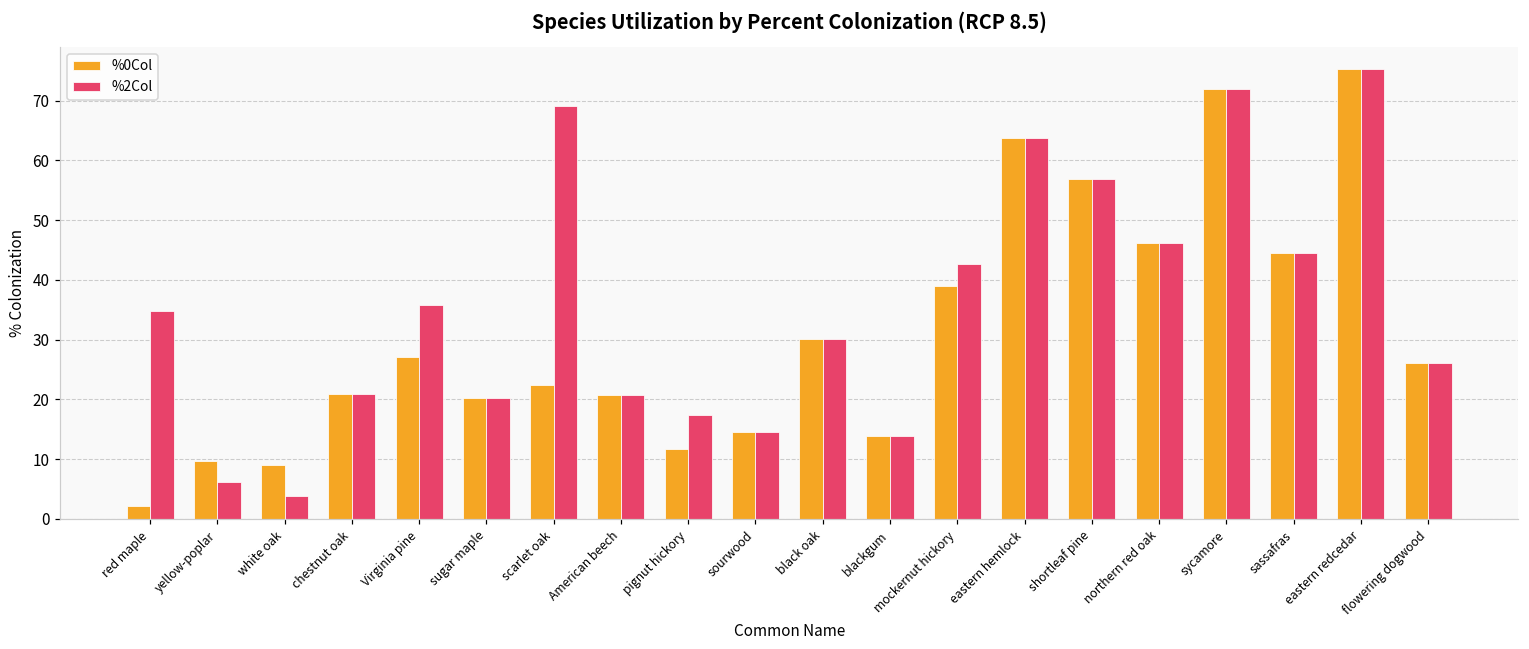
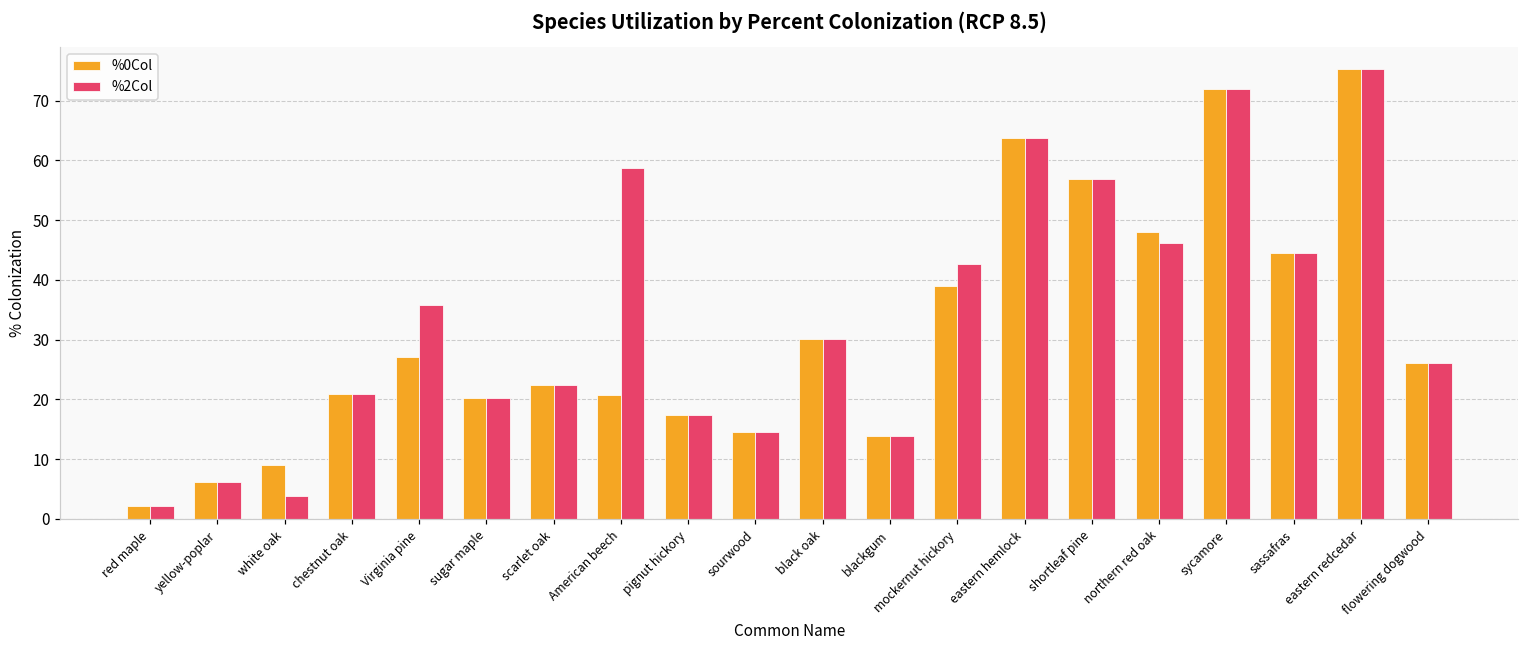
%2Col, red maple: 35 -> 2
%0Col, yellow-poplar: 10 -> 6
%2Col, scarlet oak: 69 -> 22
%2Col, American beech: 21 -> 59
%0Col, pignut hickory: 12 -> 17
%0Col, northern red oak: 46 -> 48
